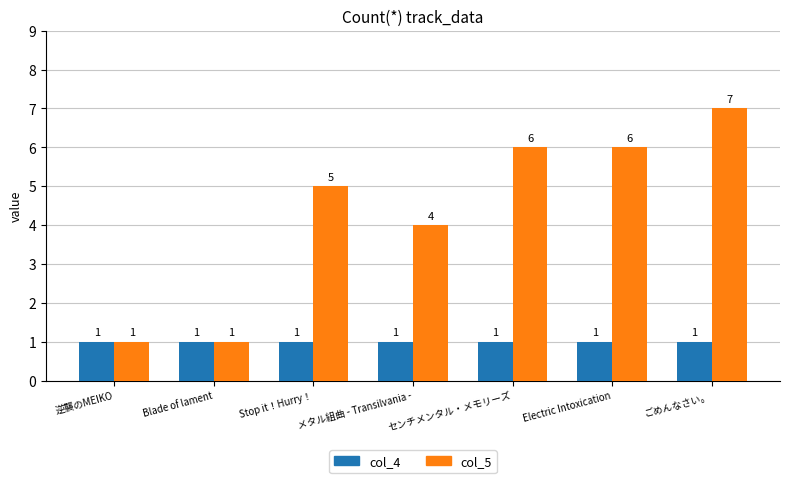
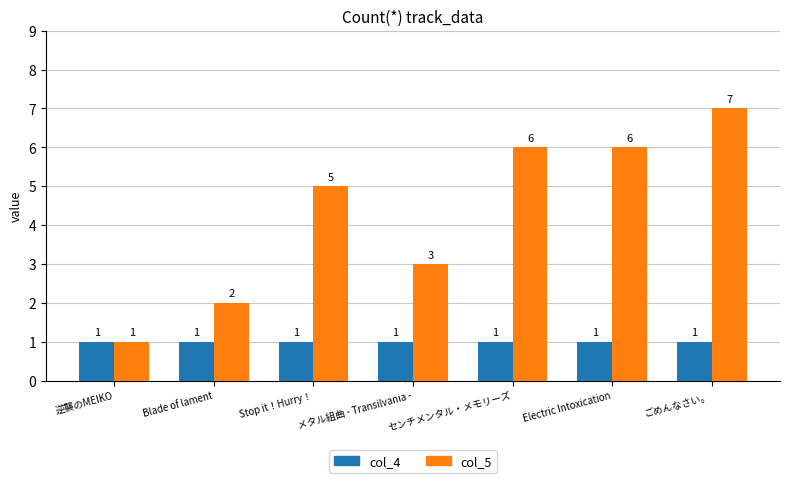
col_5, Blade of lament: 1 -> 2
col_5, メタル組曲 - Transilvania -: 4 -> 3
